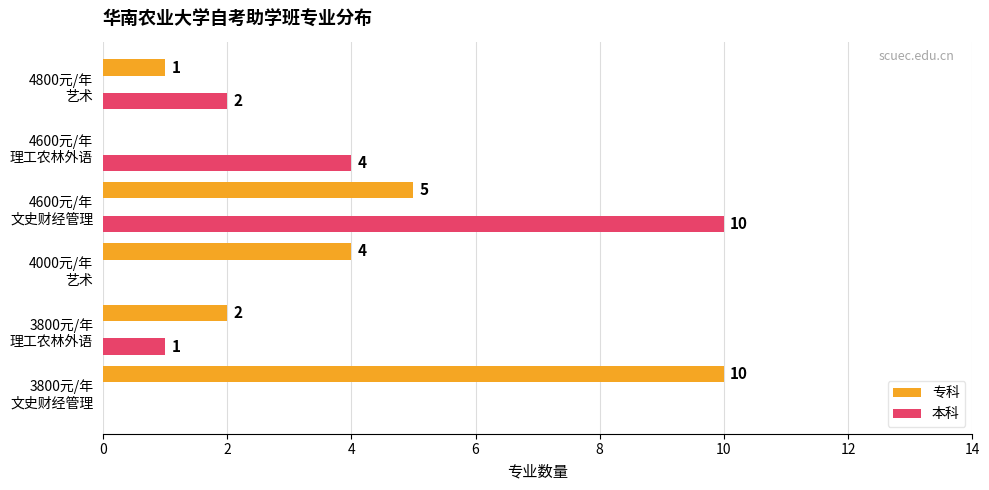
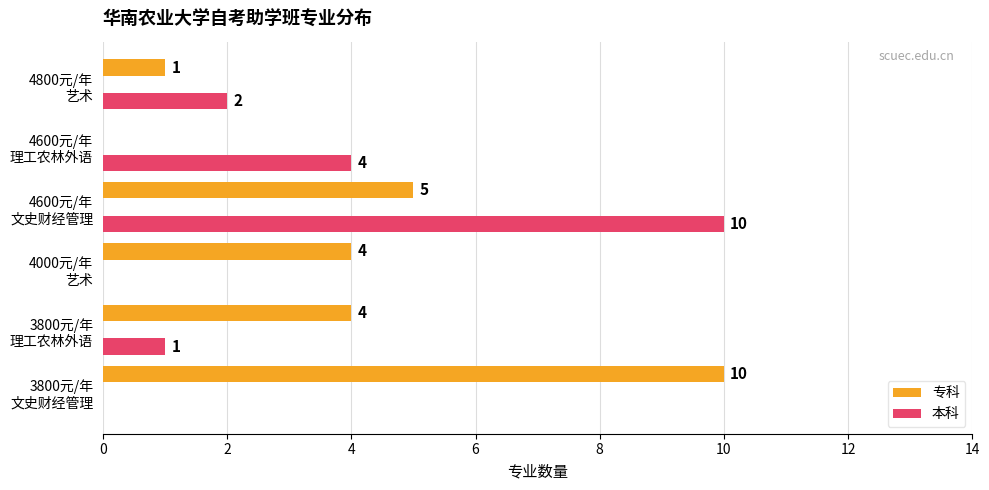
专科, 3800元/年 理工农林外语: 2 -> 4
